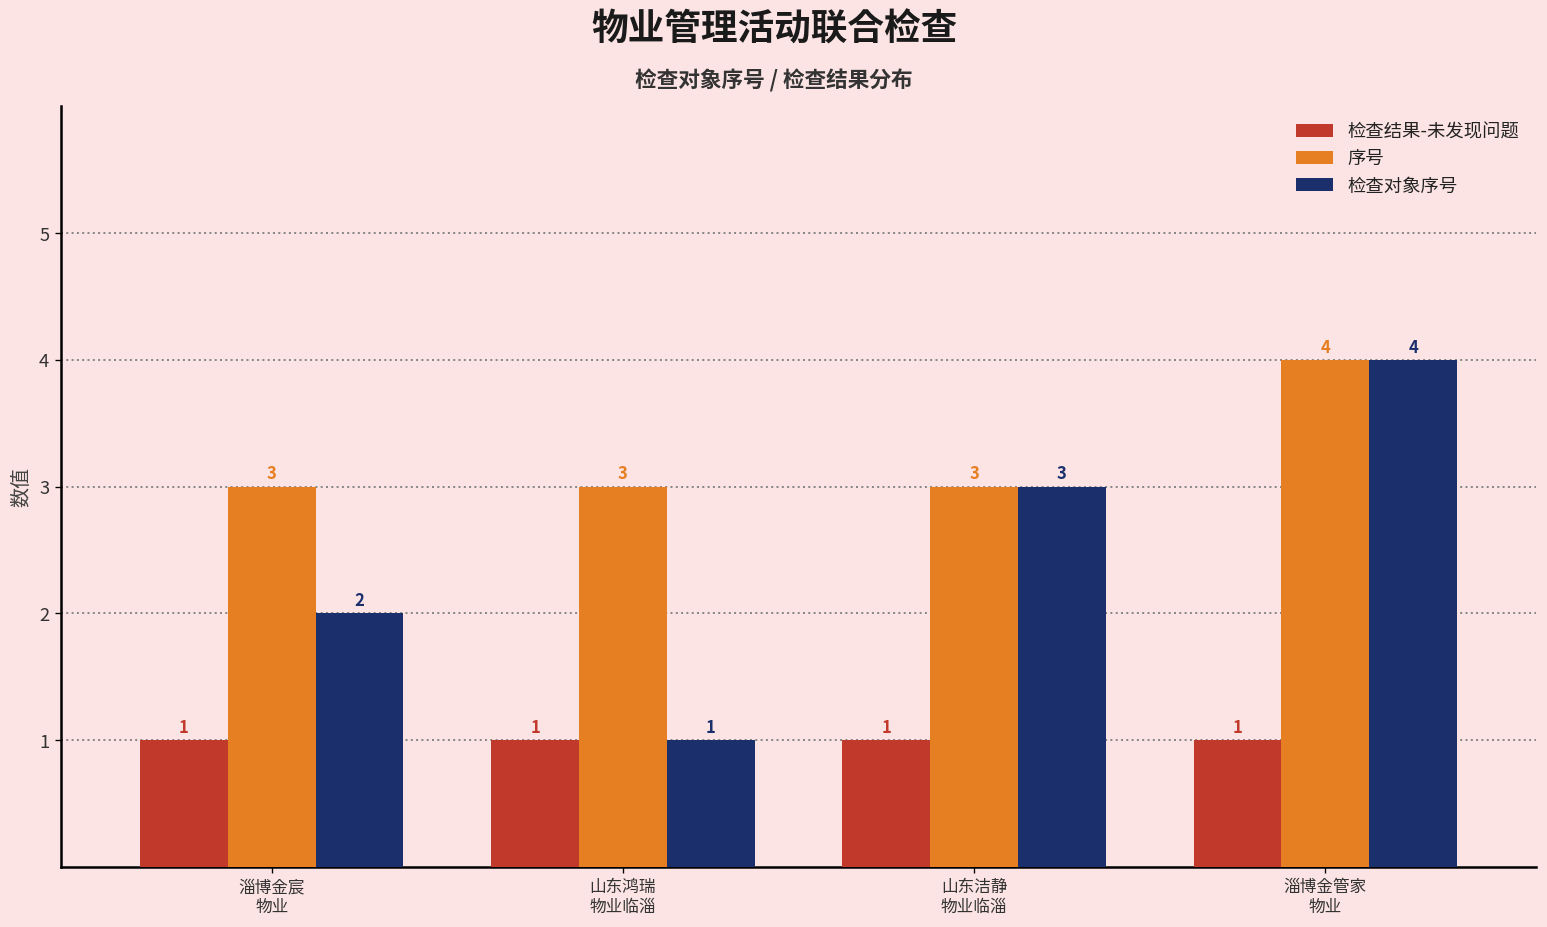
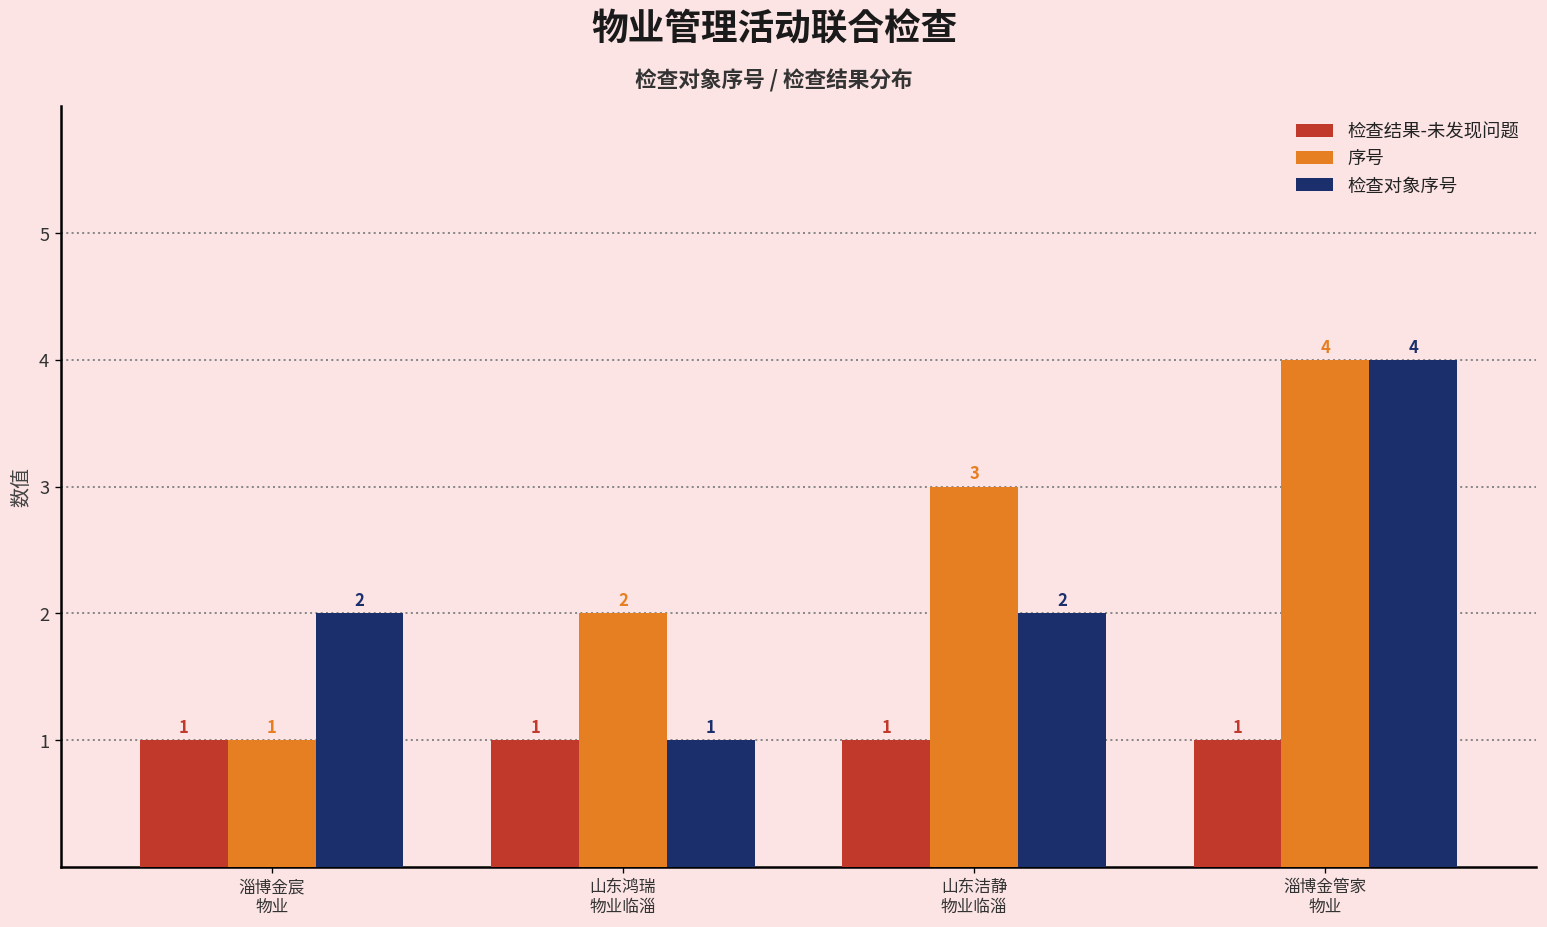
序号, 淄博金宸 物业: 3 -> 1
序号, 山东鸿瑞 物业临淄: 3 -> 2
检查对象序号, 山东洁静 物业临淄: 3 -> 2
